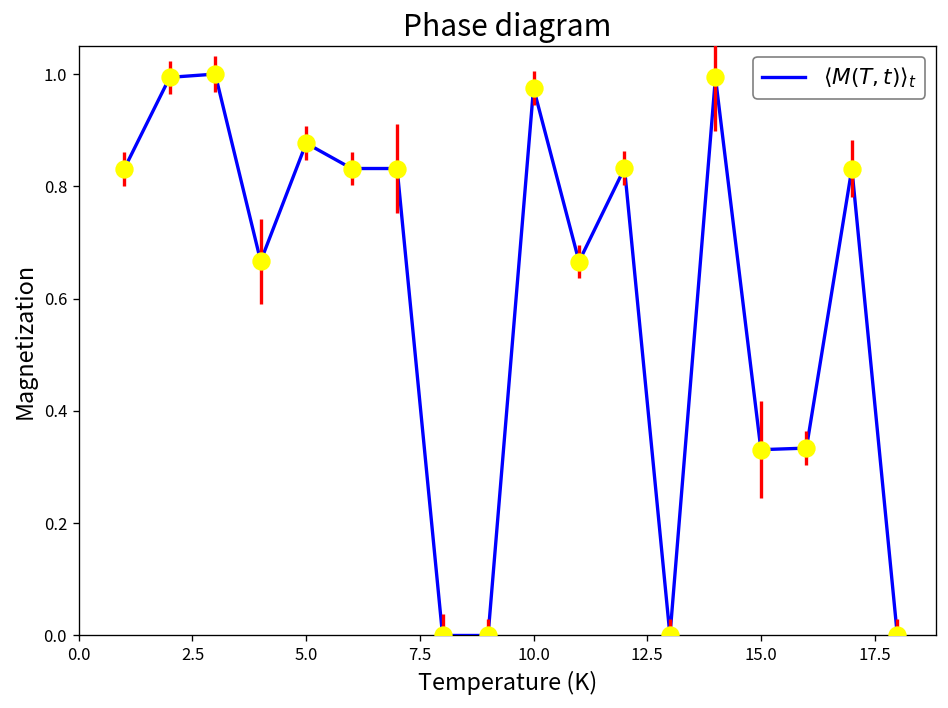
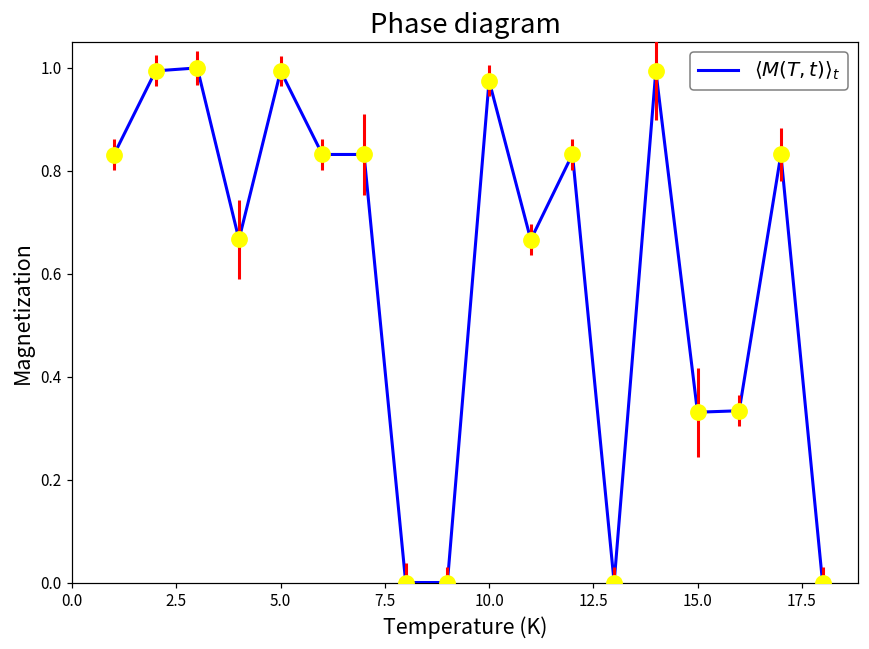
5.0: 0.88 -> 0.99
